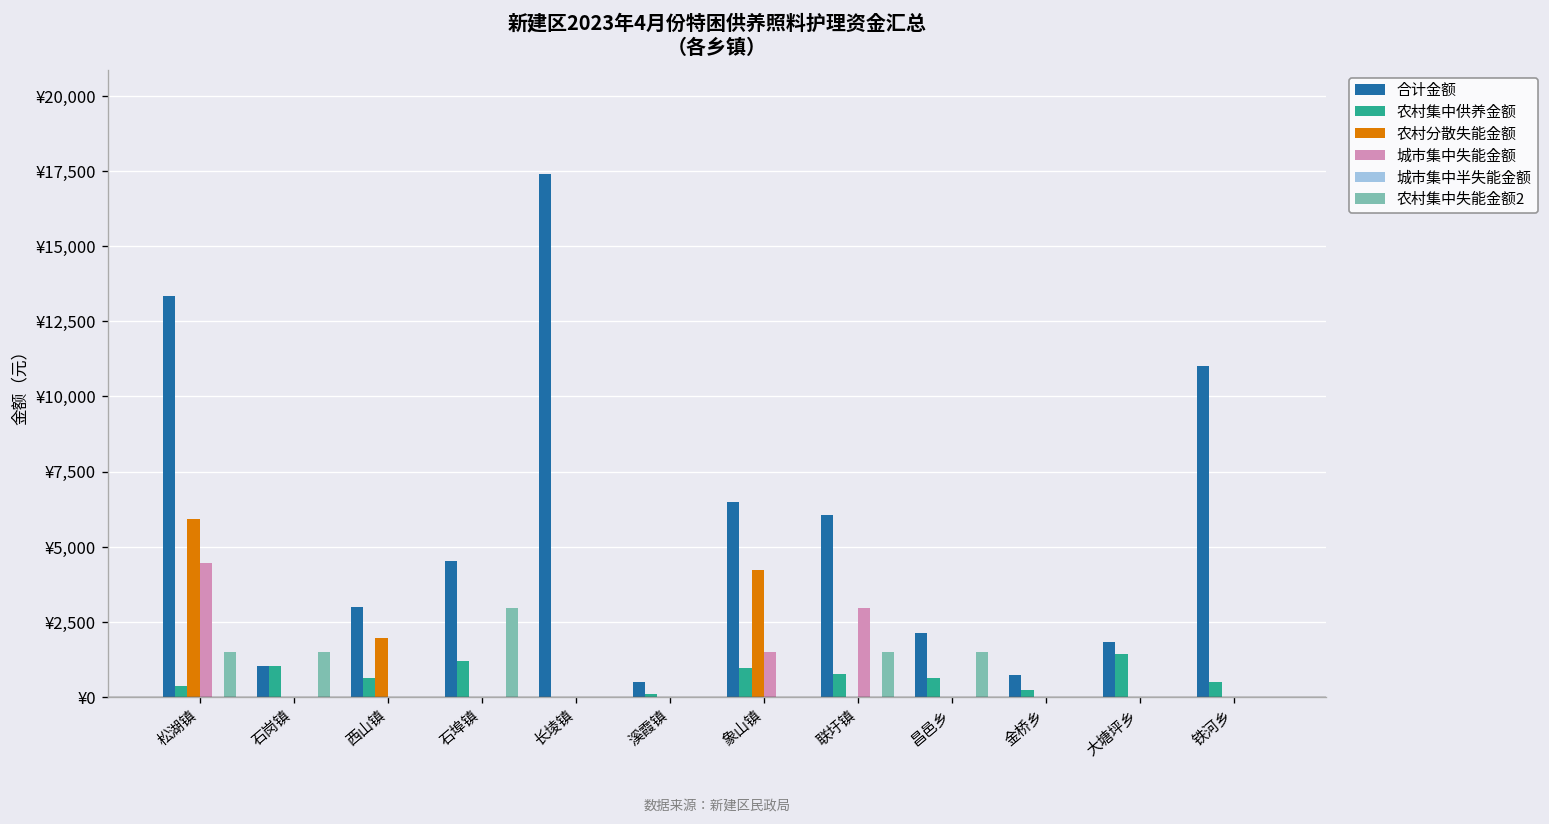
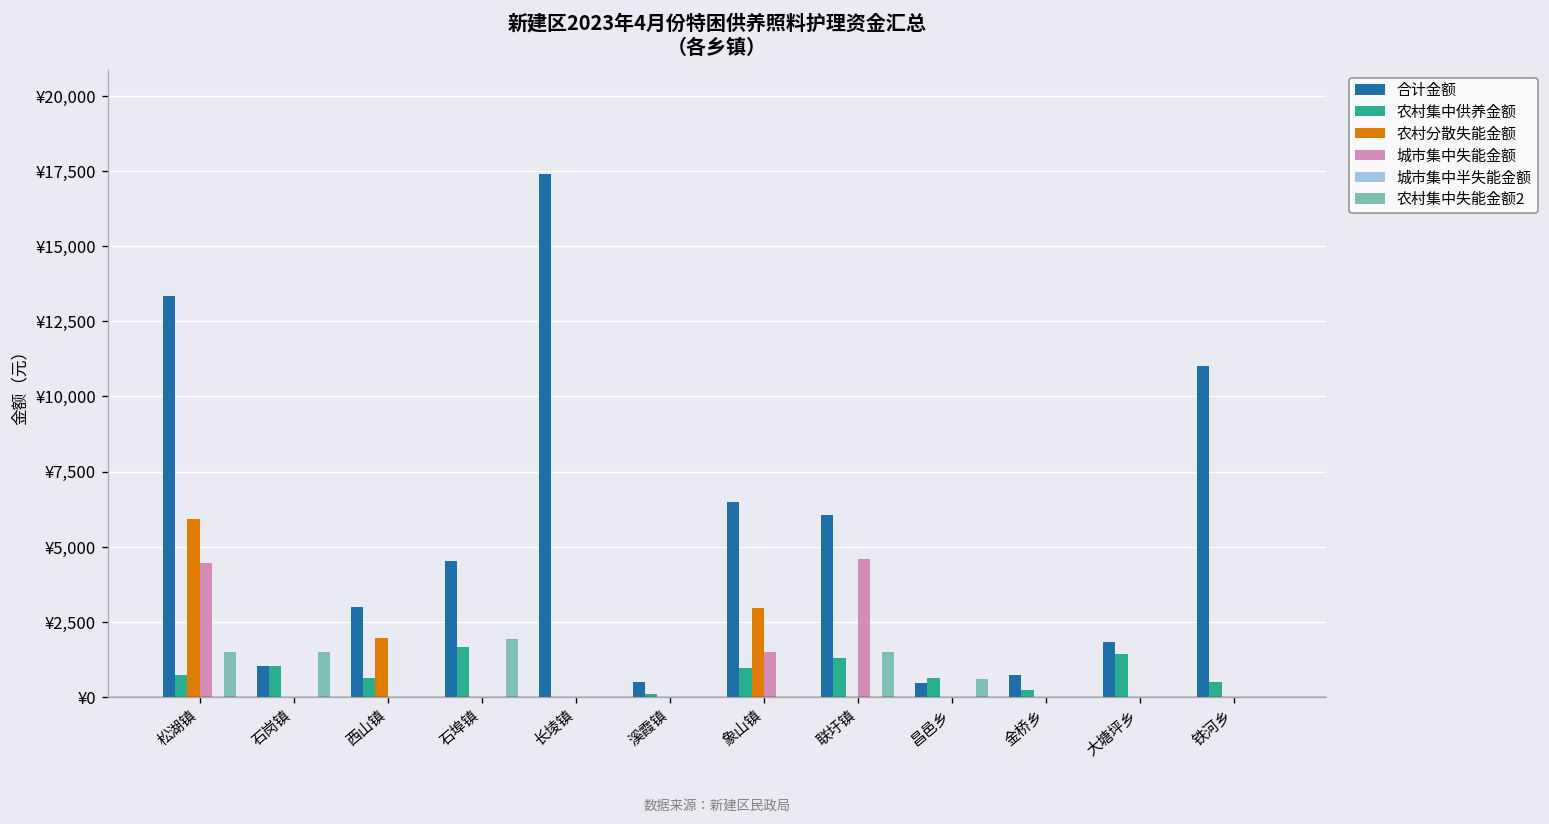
农村集中供养金额, 松湖镇: ¥400 -> ¥700
农村集中供养金额, 石埠镇: ¥1,200 -> ¥1,700
农村集中失能金额2, 石埠镇: ¥3,000 -> ¥1,900
农村分散失能金额, 象山镇: ¥4,200 -> ¥3,000
农村集中供养金额, 联圩镇: ¥800 -> ¥1,300
城市集中失能金额, 联圩镇: ¥3,000 -> ¥4,600
合计金额, 昌邑乡: ¥2,100 -> ¥500
农村集中失能金额2, 昌邑乡: ¥1,500 -> ¥600
